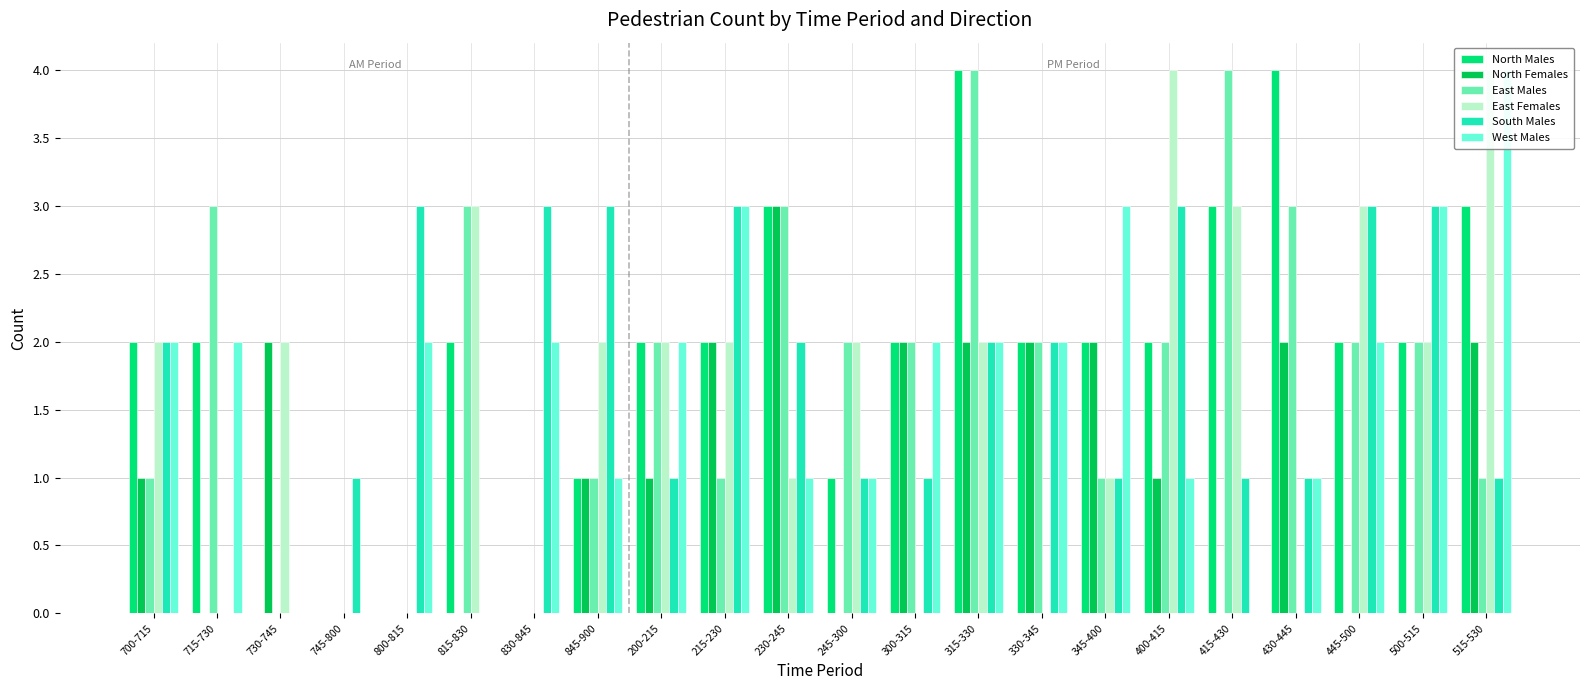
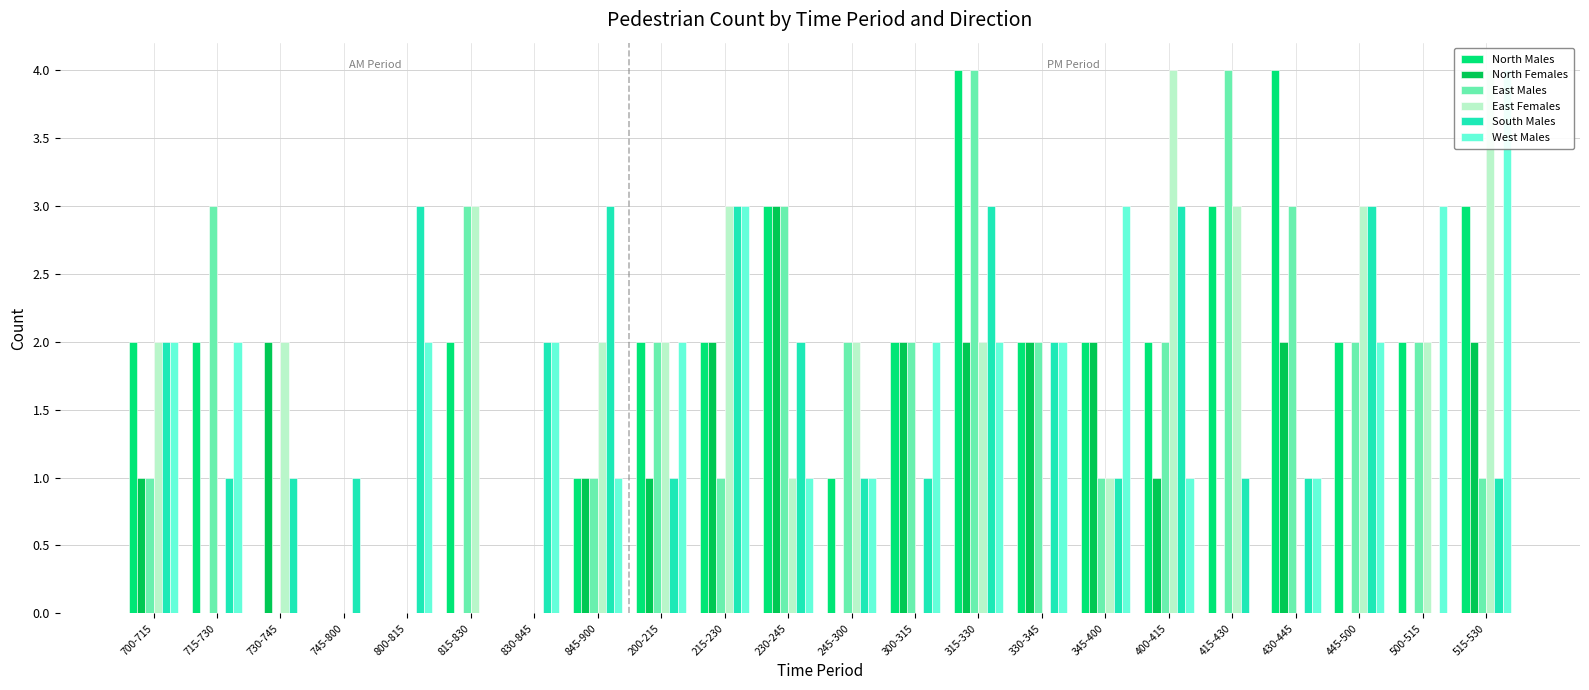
South Males, 715-730: 0 -> 1
South Males, 730-745: 0 -> 1
South Males, 830-845: 3 -> 2
East Females, 215-230: 2 -> 3
South Males, 315-330: 2 -> 3
South Males, 500-515: 3 -> 0
